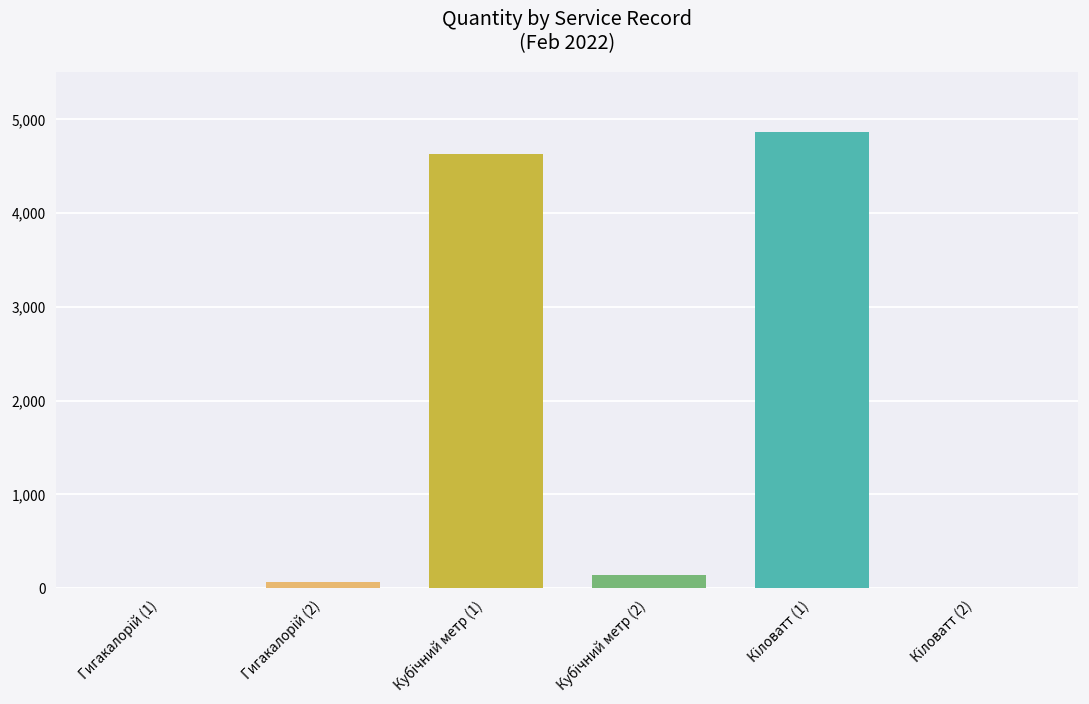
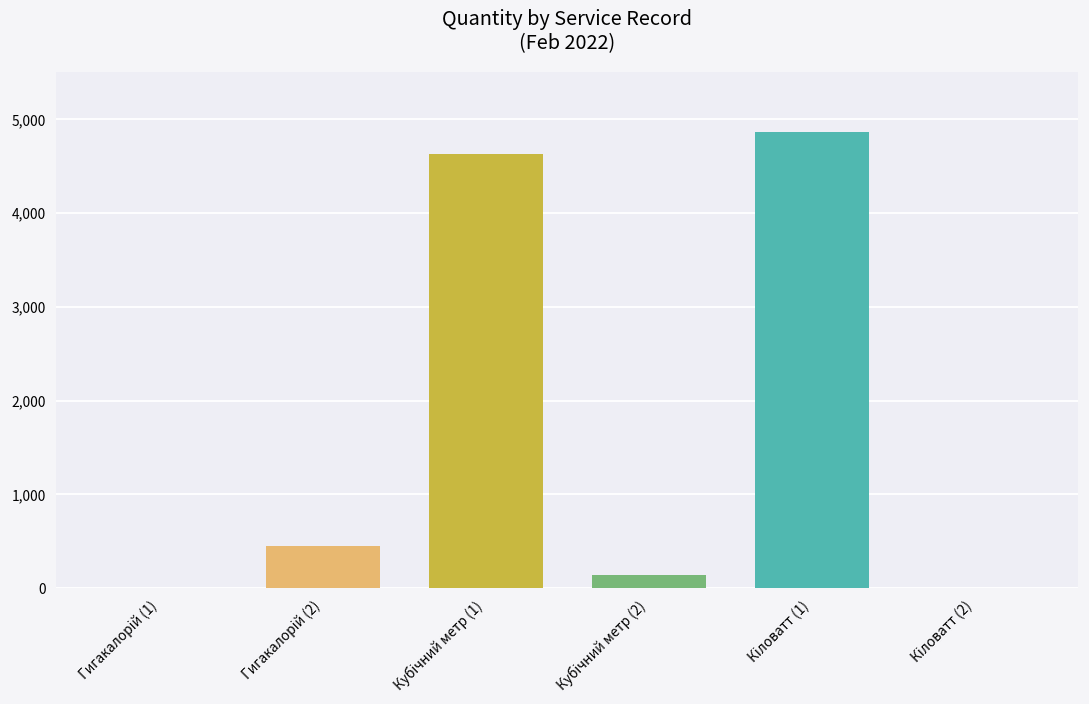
Гигакалорій (2): 100 -> 400
